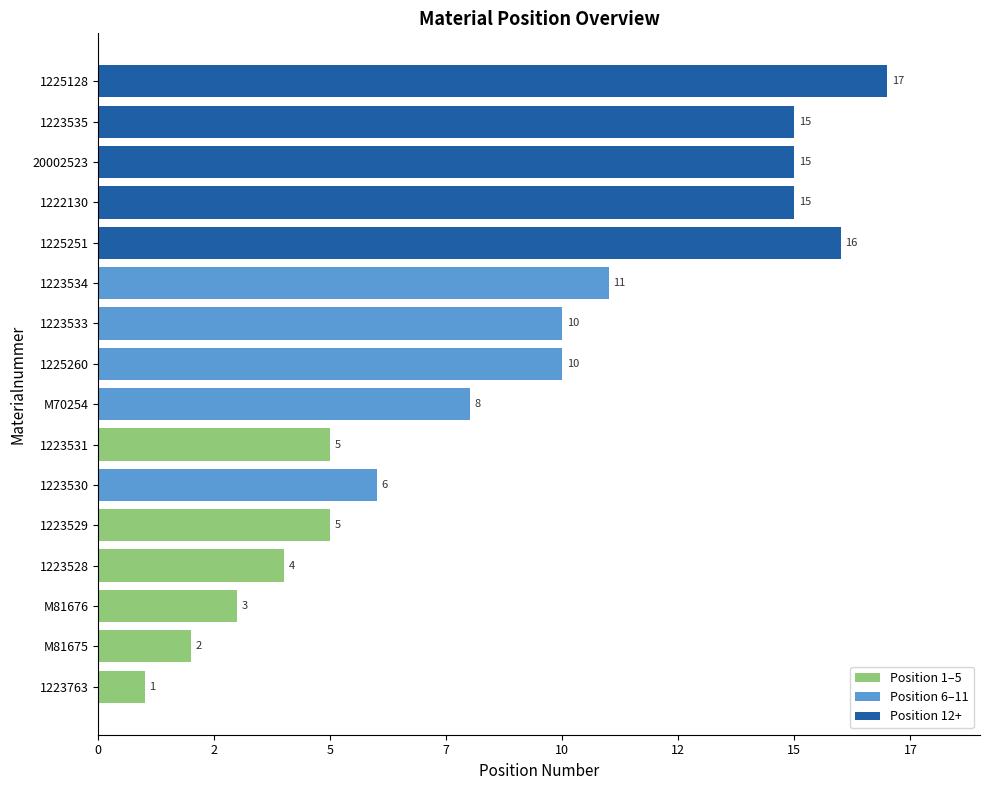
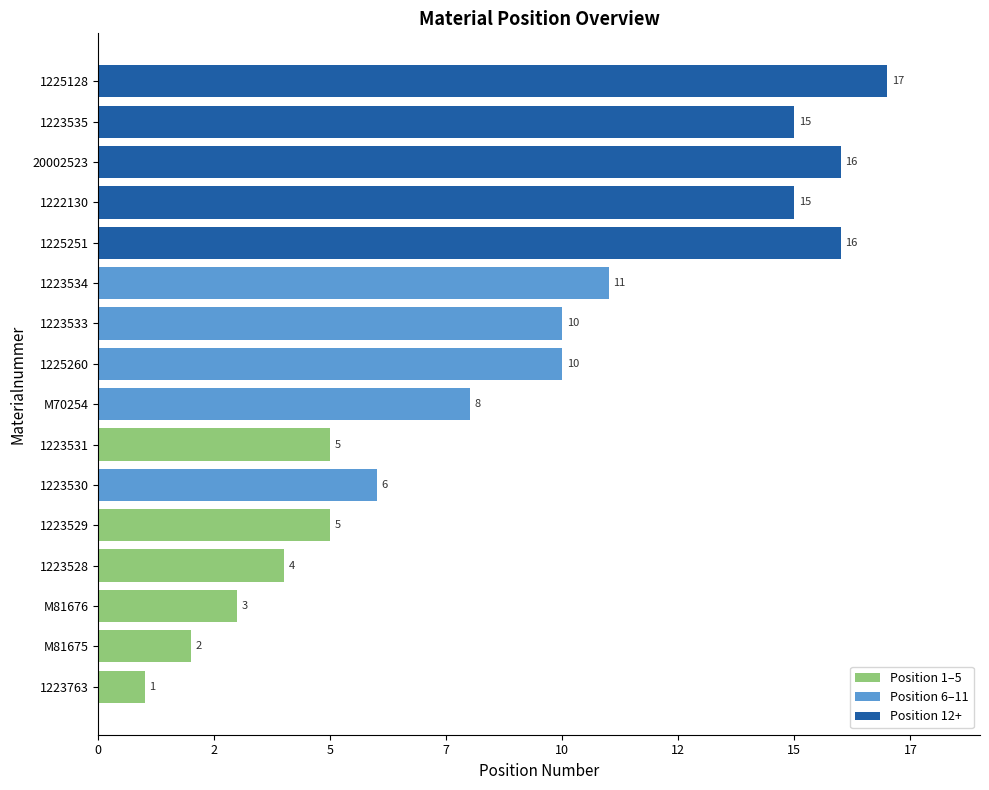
Position 12+, 20002523: 15 -> 16
